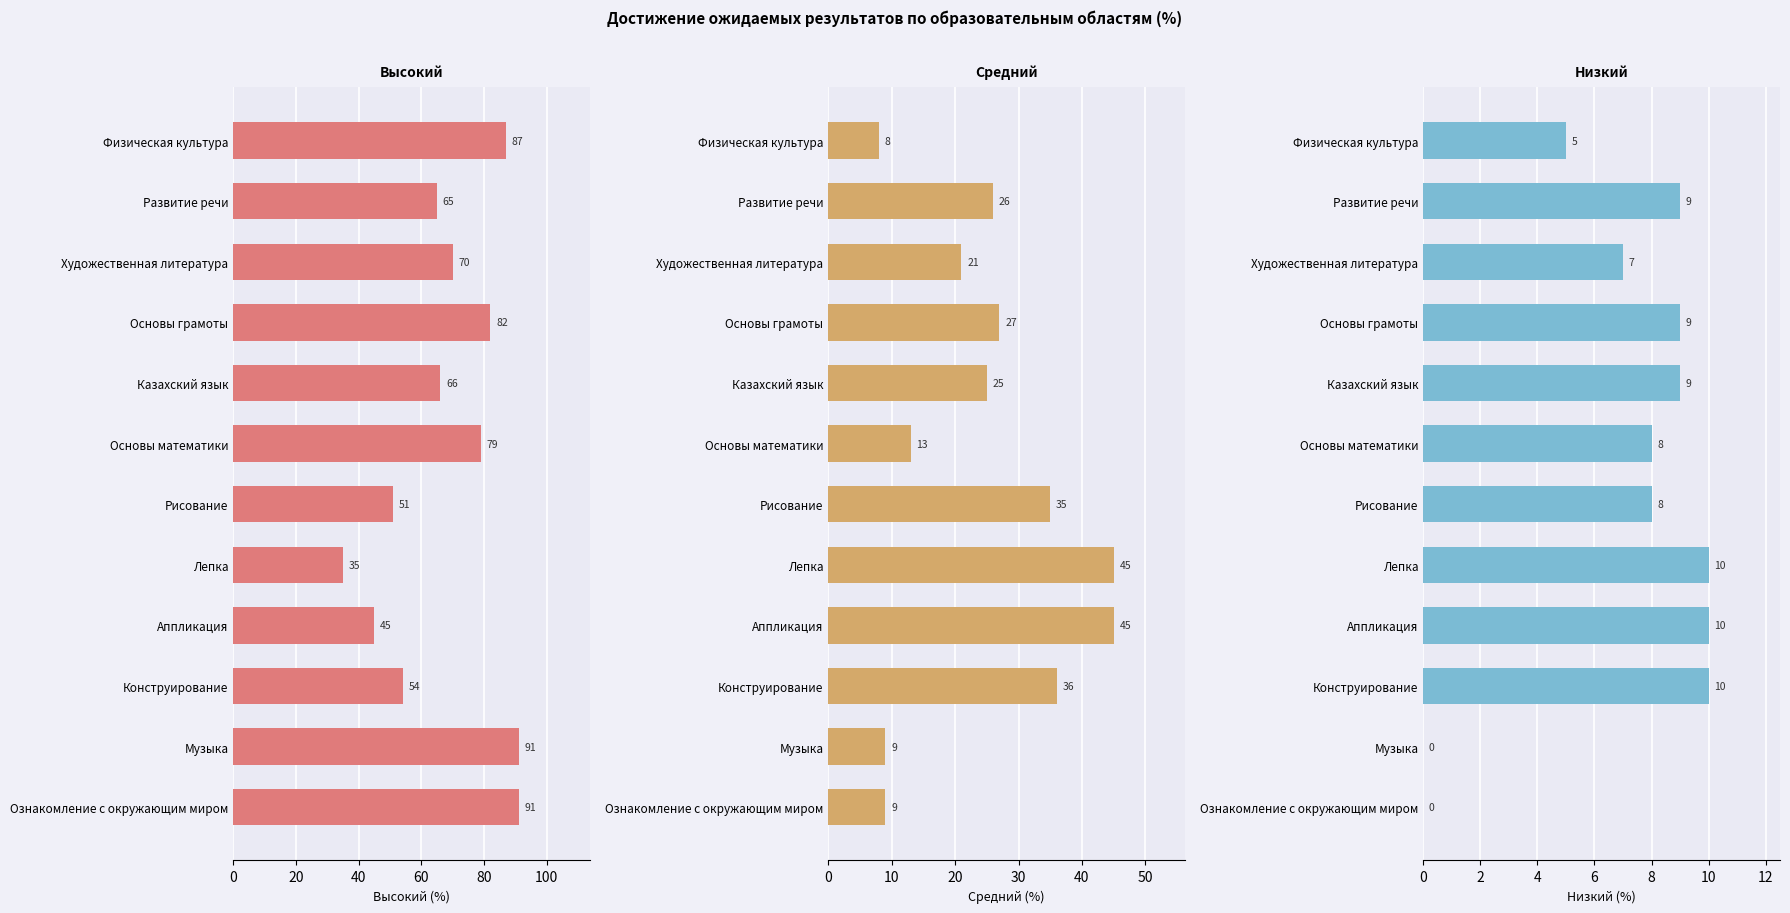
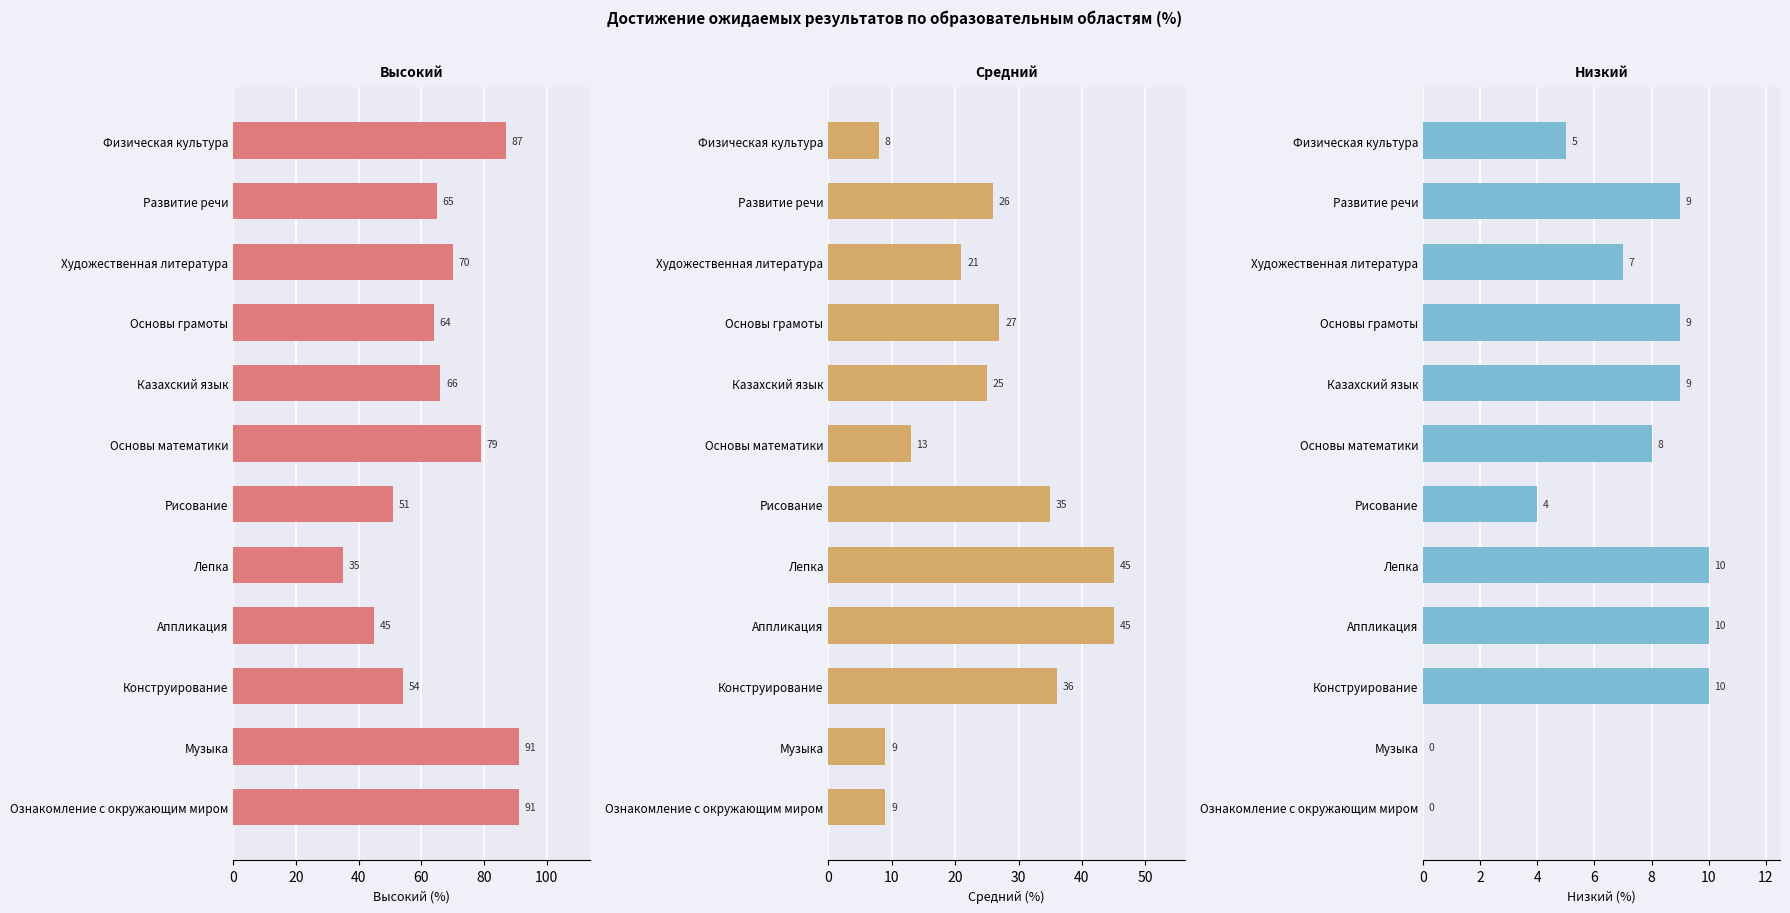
Высокий, Основы грамоты: 82 -> 64
Низкий, Рисование: 8 -> 4
